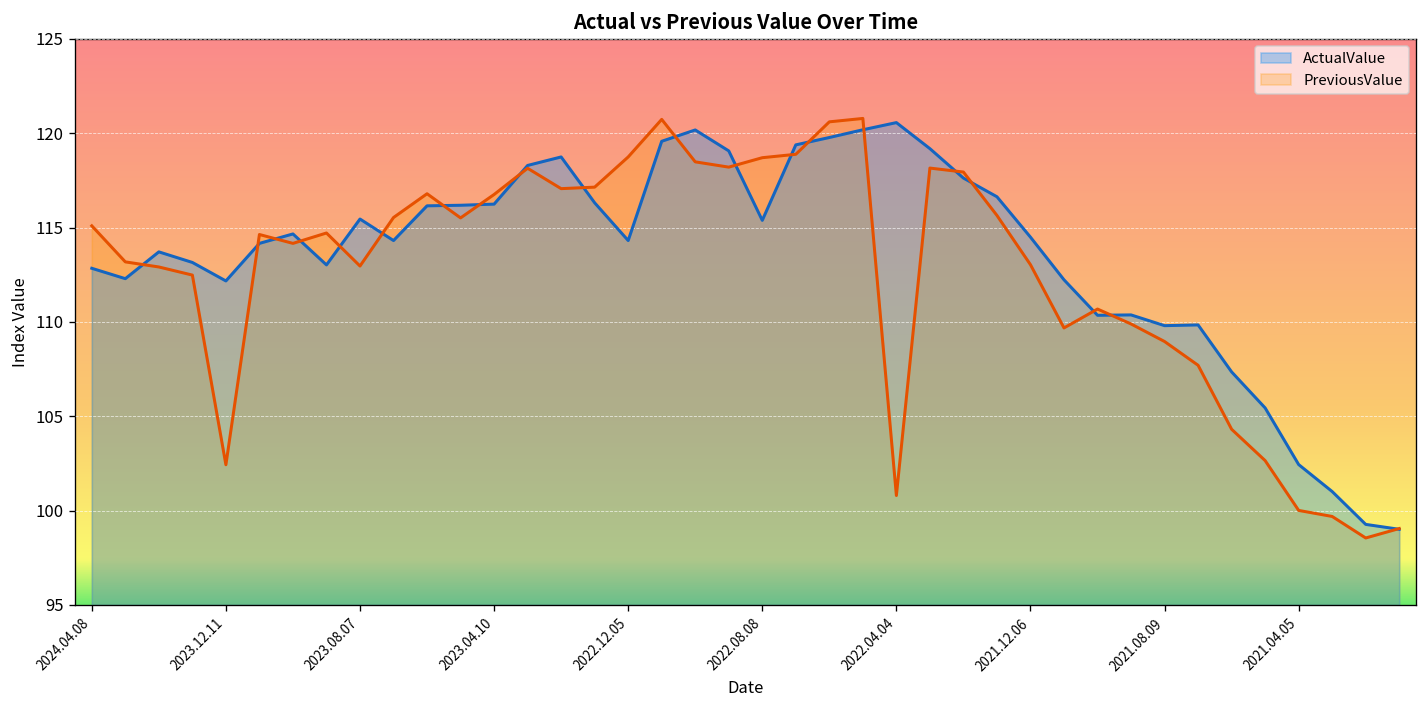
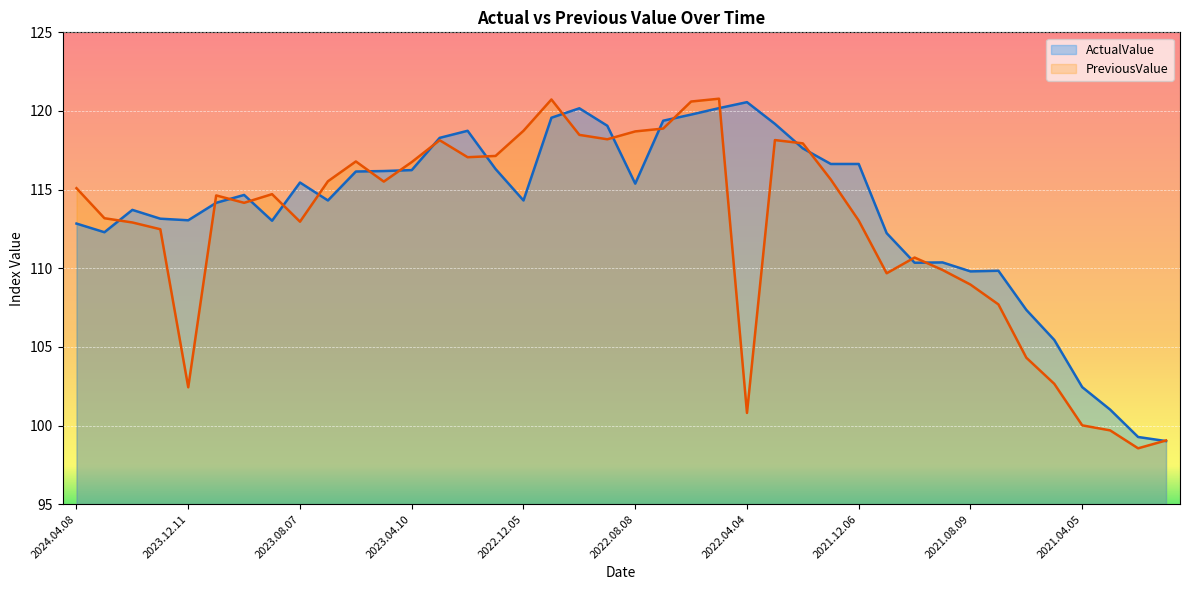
ActualValue, 2023.12.11: 112.2 -> 113.1
ActualValue, 2021.12.06: 114.5 -> 116.6
